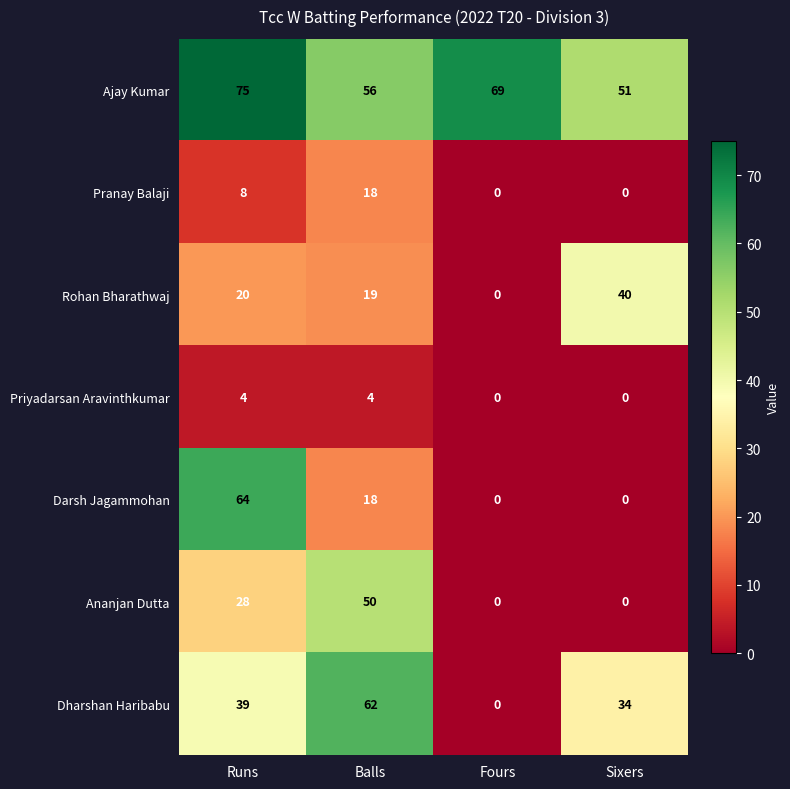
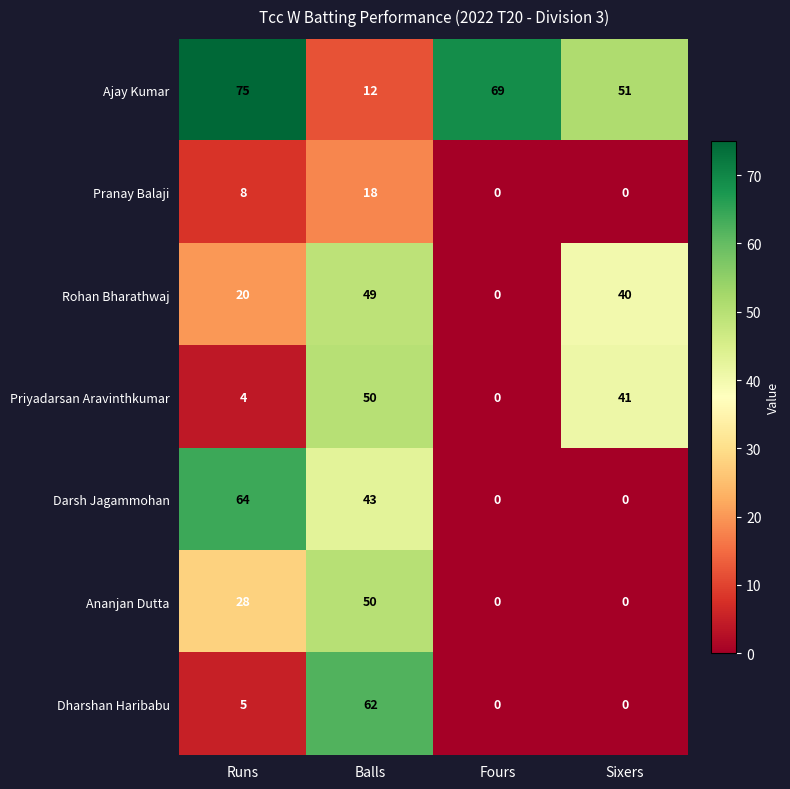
Ajay Kumar, Balls: 56 -> 12
Rohan Bharathwaj, Balls: 19 -> 49
Priyadarsan Aravinthkumar, Balls: 4 -> 50
Priyadarsan Aravinthkumar, Sixers: 0 -> 41
Darsh Jagammohan, Balls: 18 -> 43
Dharshan Haribabu, Runs: 39 -> 5
Dharshan Haribabu, Sixers: 34 -> 0
